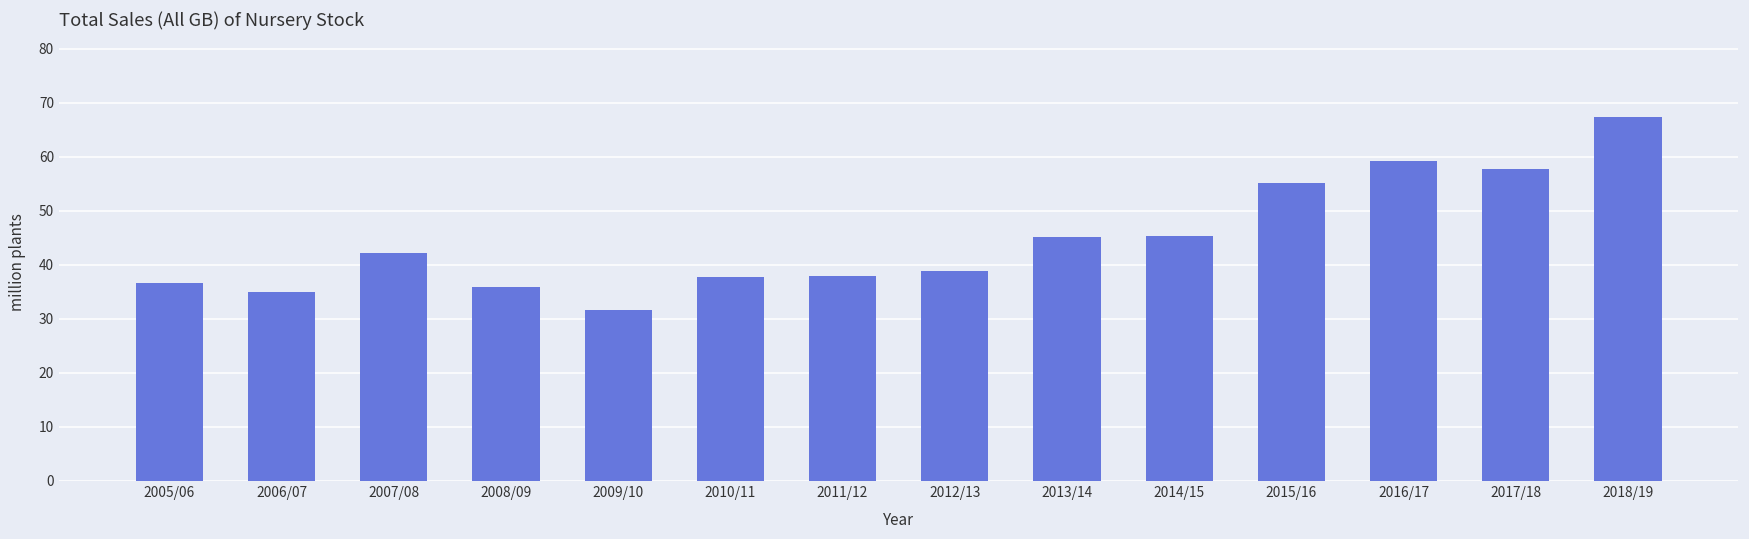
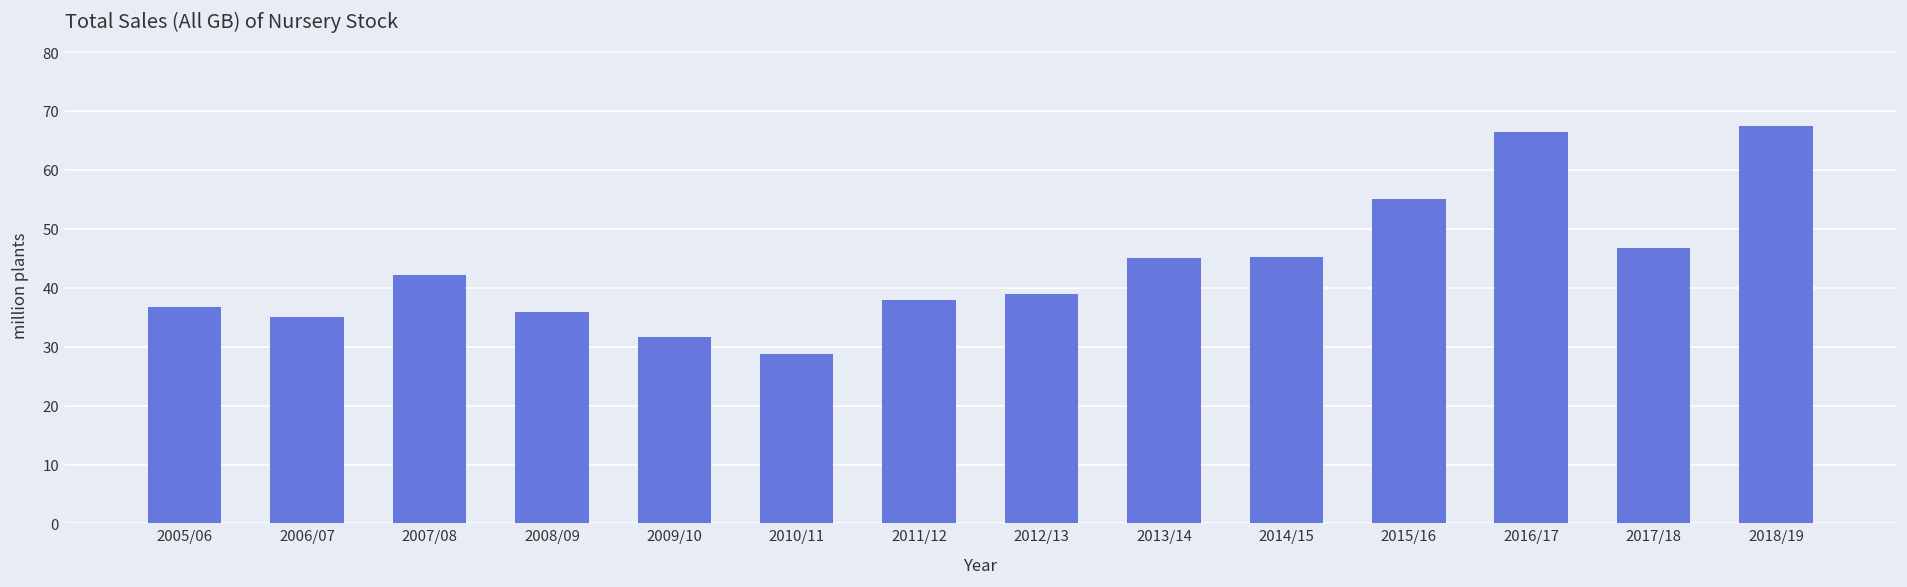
2010/11: 38 -> 29
2016/17: 59 -> 67
2017/18: 58 -> 47
